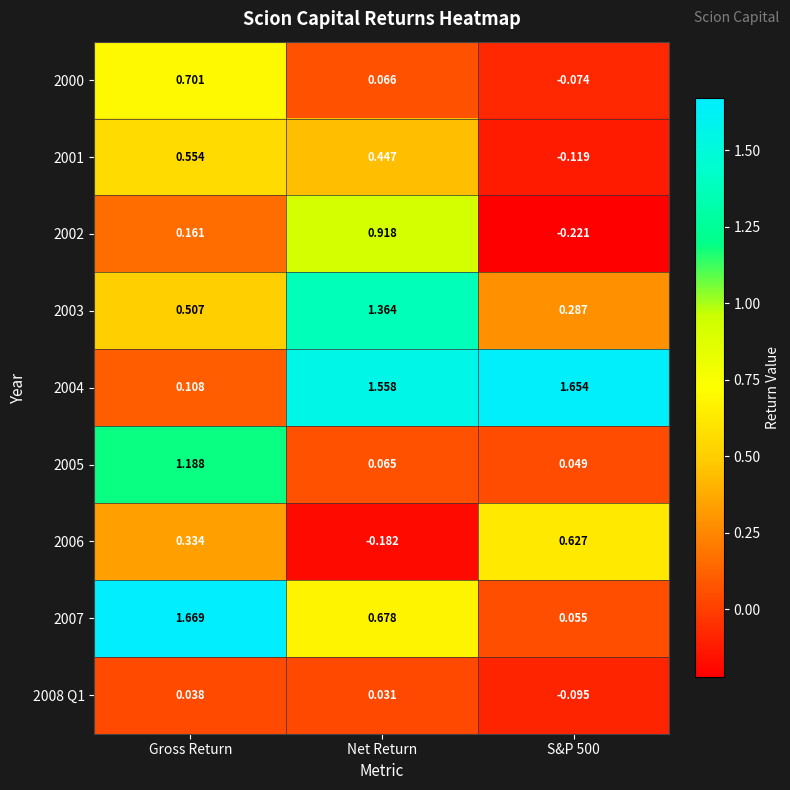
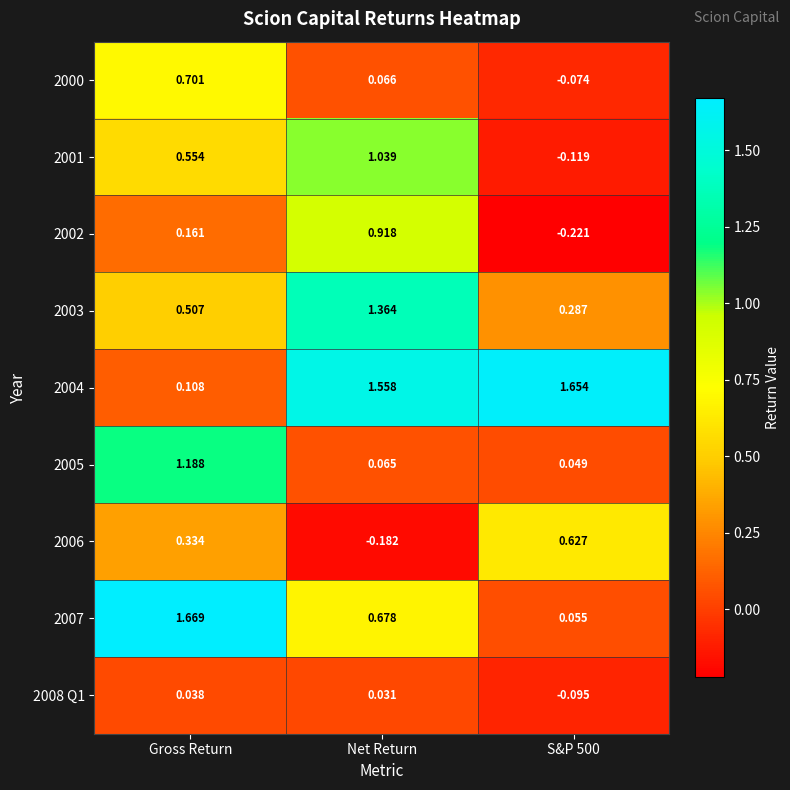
2001, Net Return: 0.447 -> 1.039
